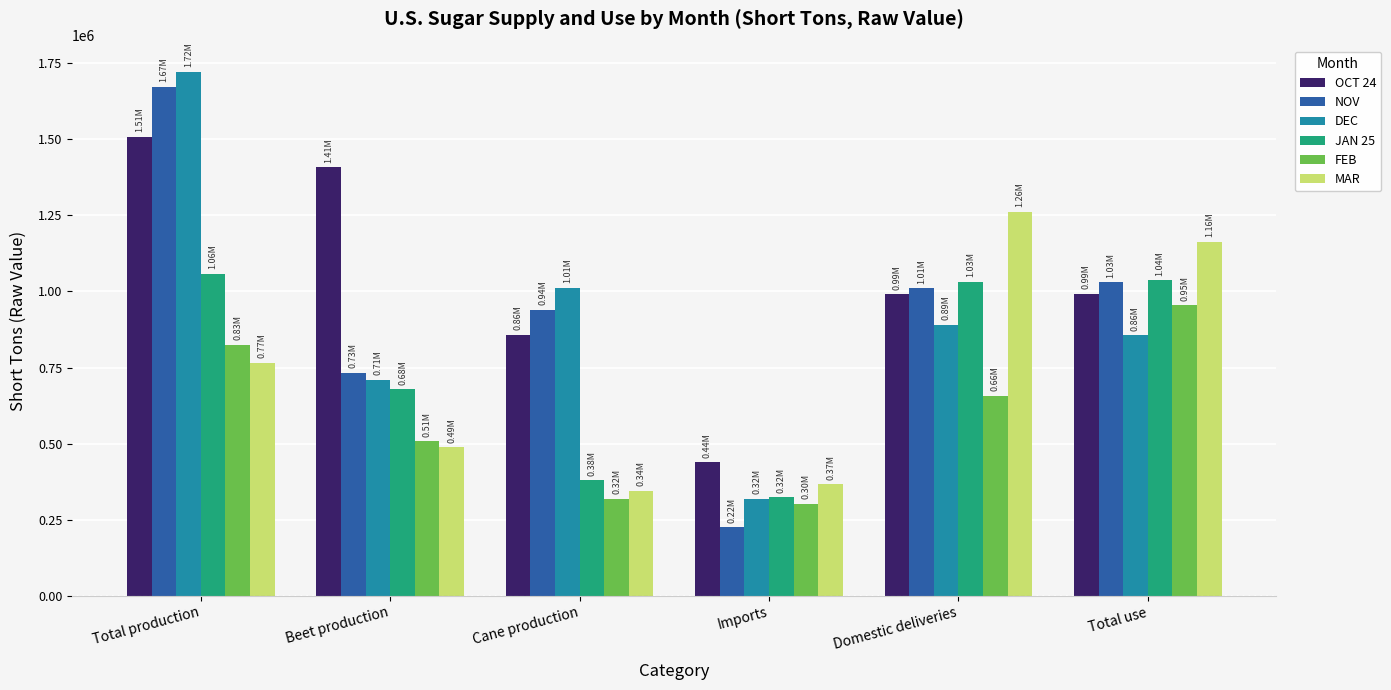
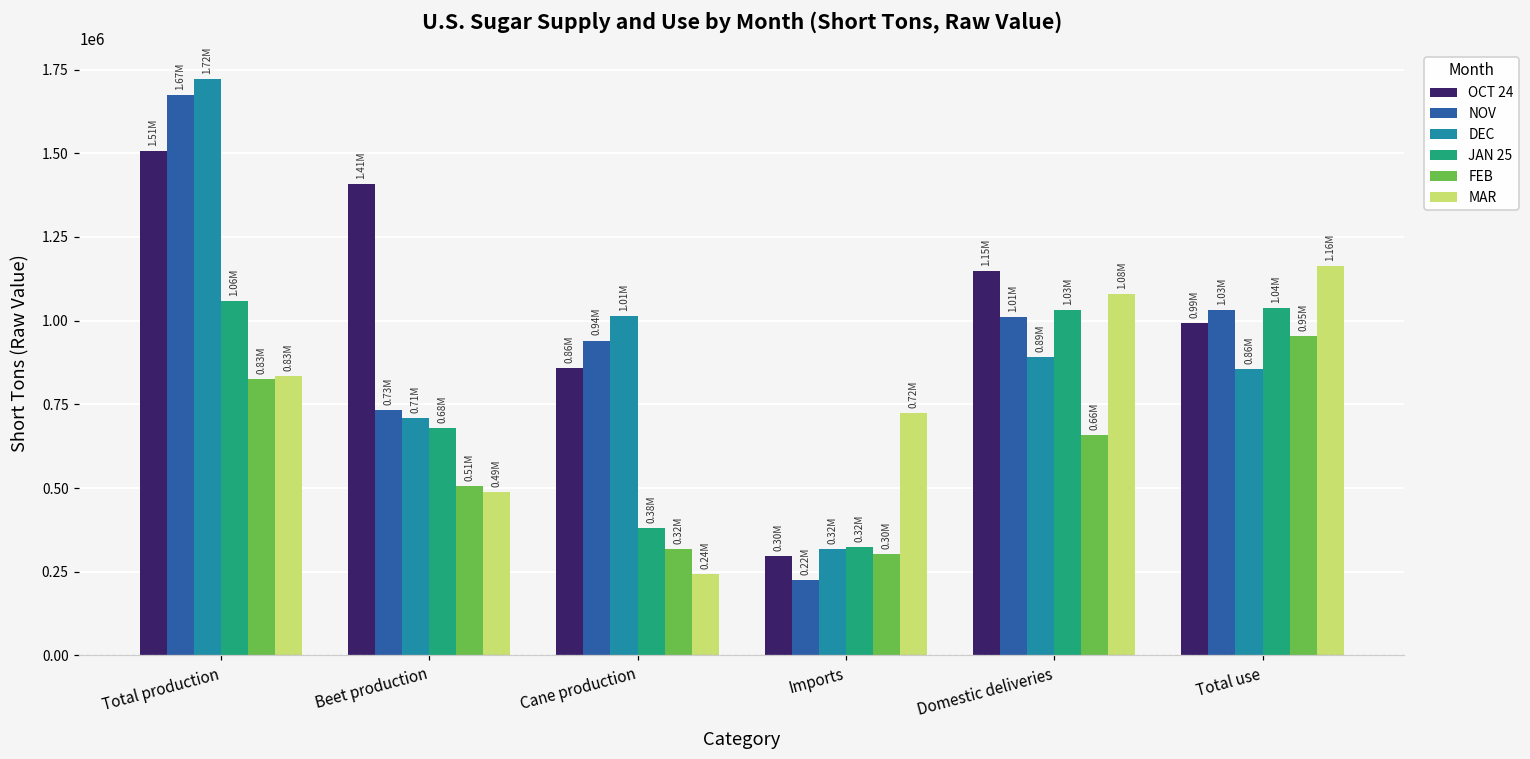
MAR, Total production: 0.77M -> 0.83M
MAR, Cane production: 0.34M -> 0.24M
OCT 24, Imports: 0.44M -> 0.30M
MAR, Imports: 0.37M -> 0.72M
OCT 24, Domestic deliveries: 0.99M -> 1.15M
MAR, Domestic deliveries: 1.26M -> 1.08M
